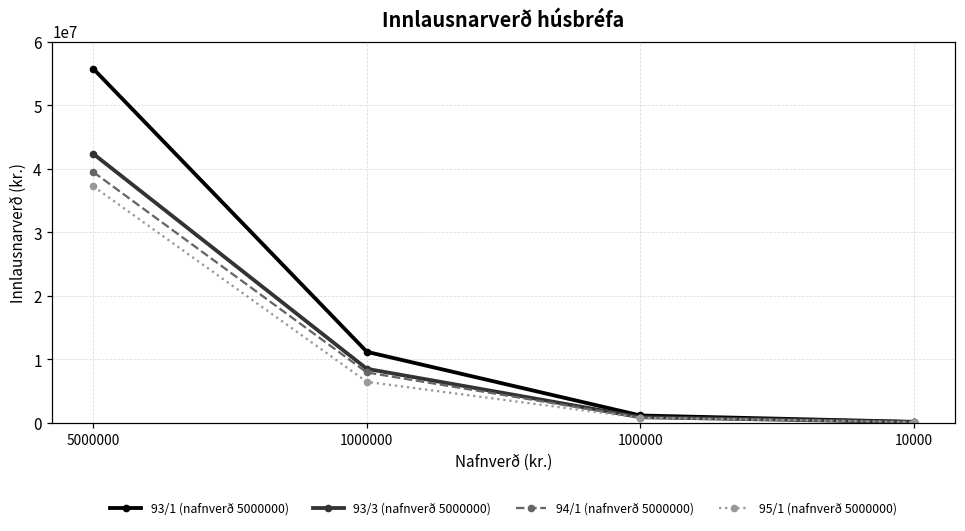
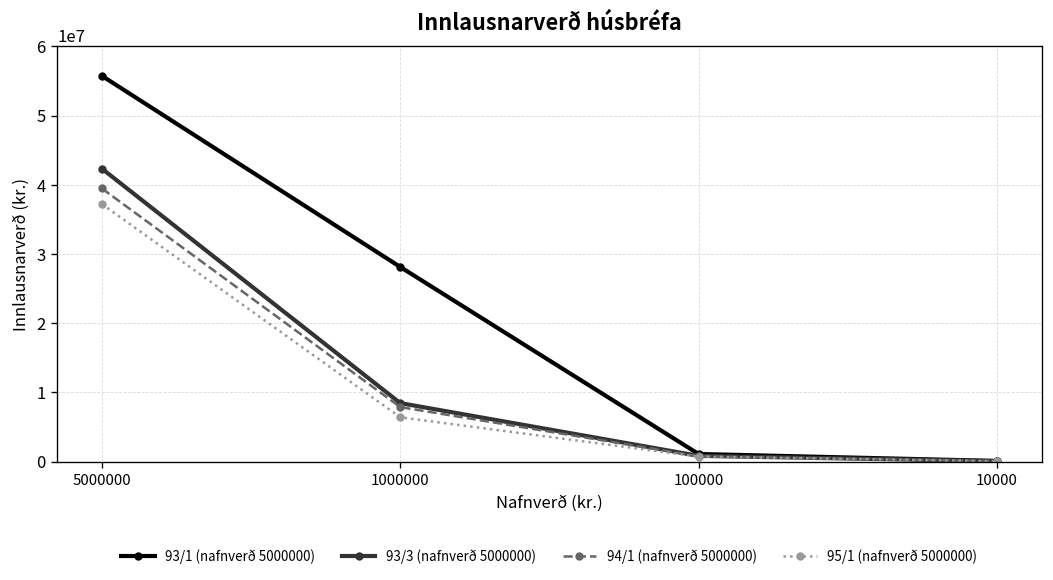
93/1 (nafnverð 5000000), 1000000: 11000000 -> 28000000
